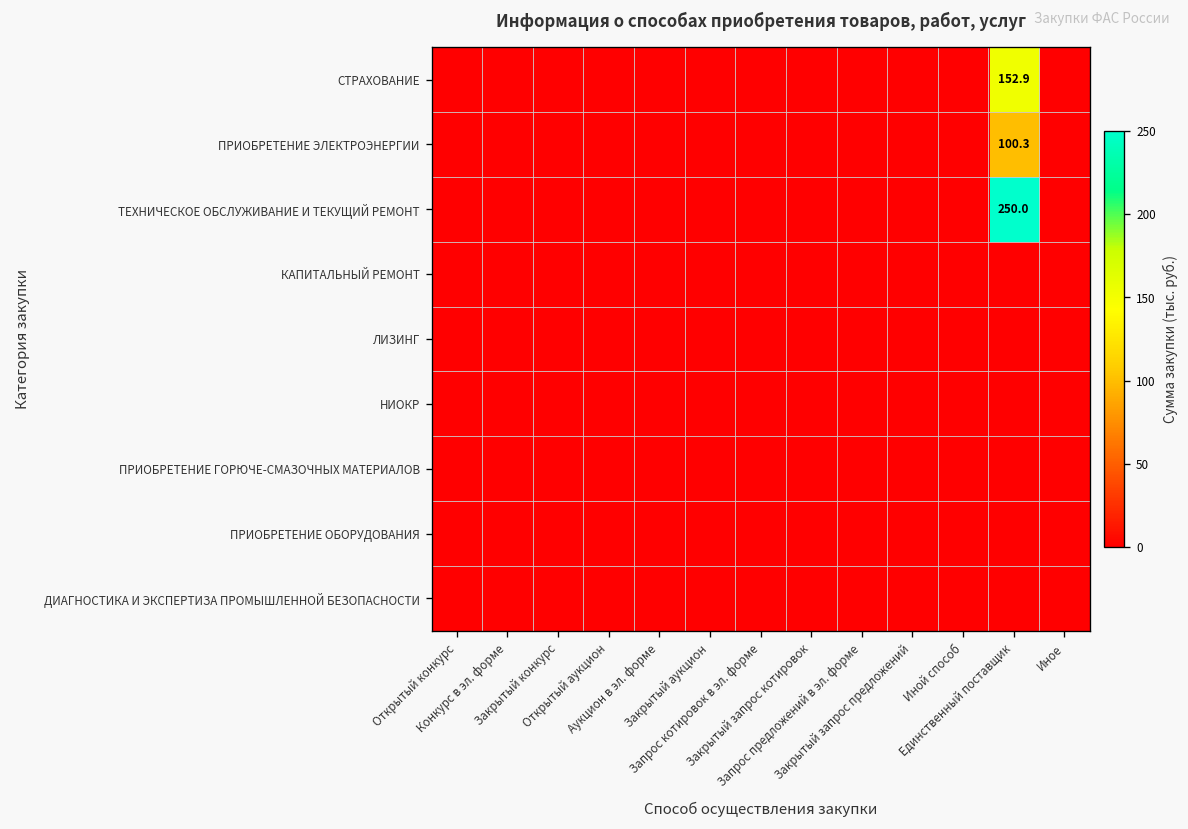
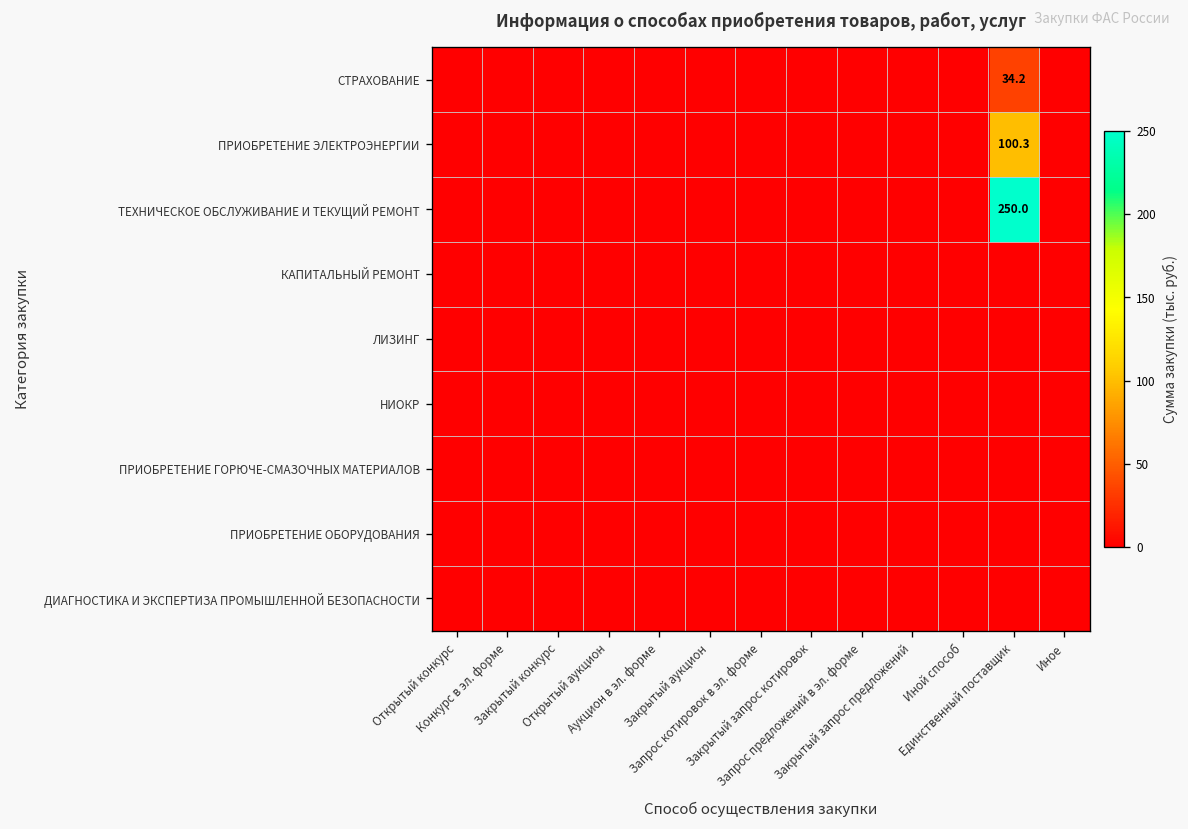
СТРАХОВАНИЕ, Единственный поставщик: 152.9 -> 34.2
